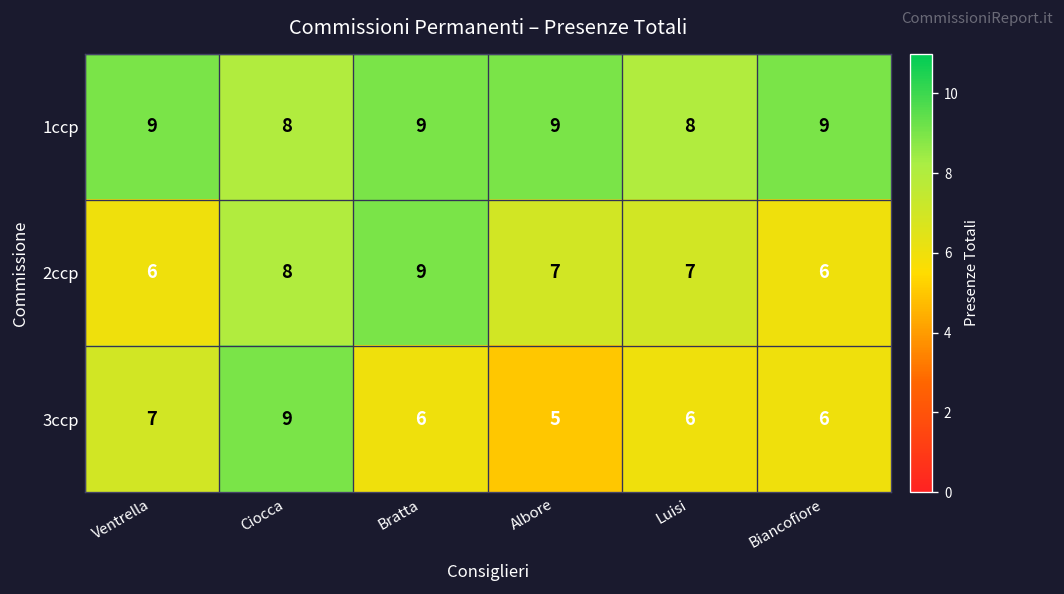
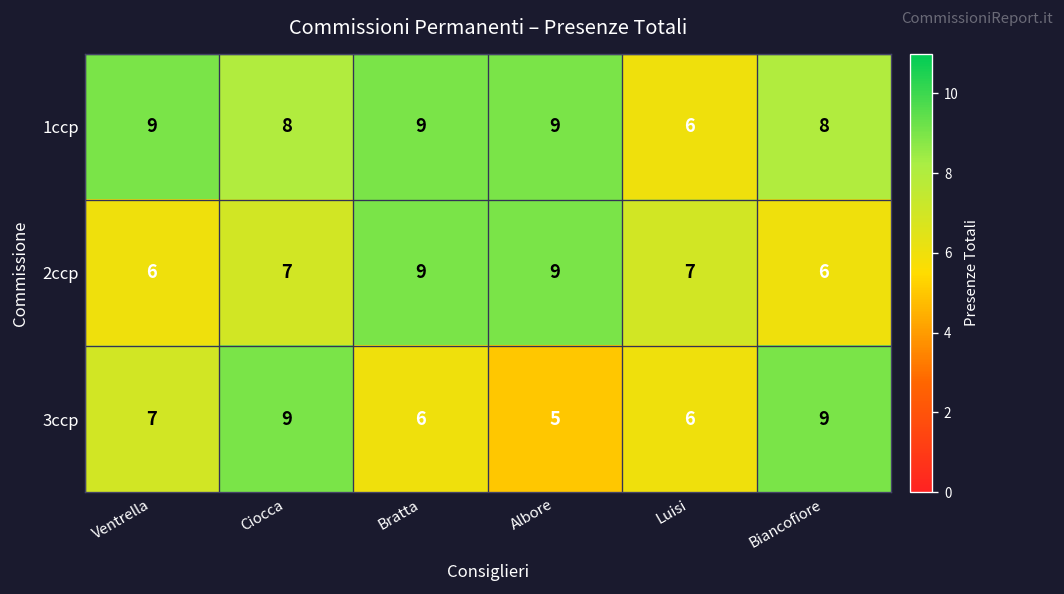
1ccp, Luisi: 8 -> 6
1ccp, Biancofiore: 9 -> 8
2ccp, Ciocca: 8 -> 7
2ccp, Albore: 7 -> 9
3ccp, Biancofiore: 6 -> 9
